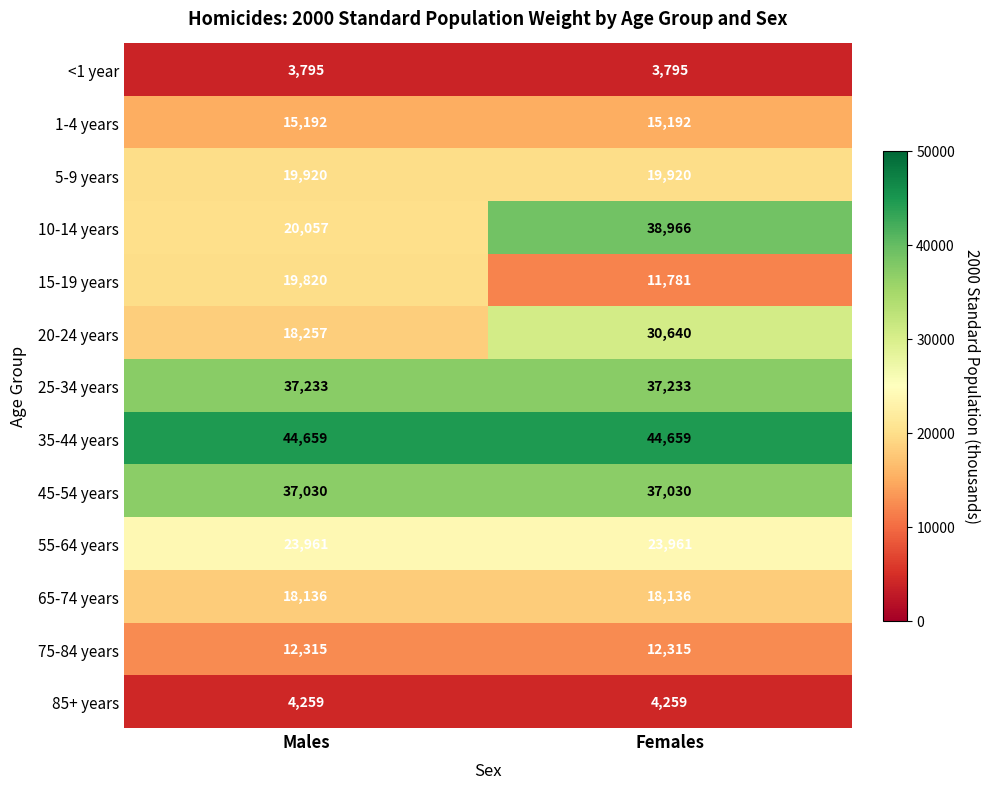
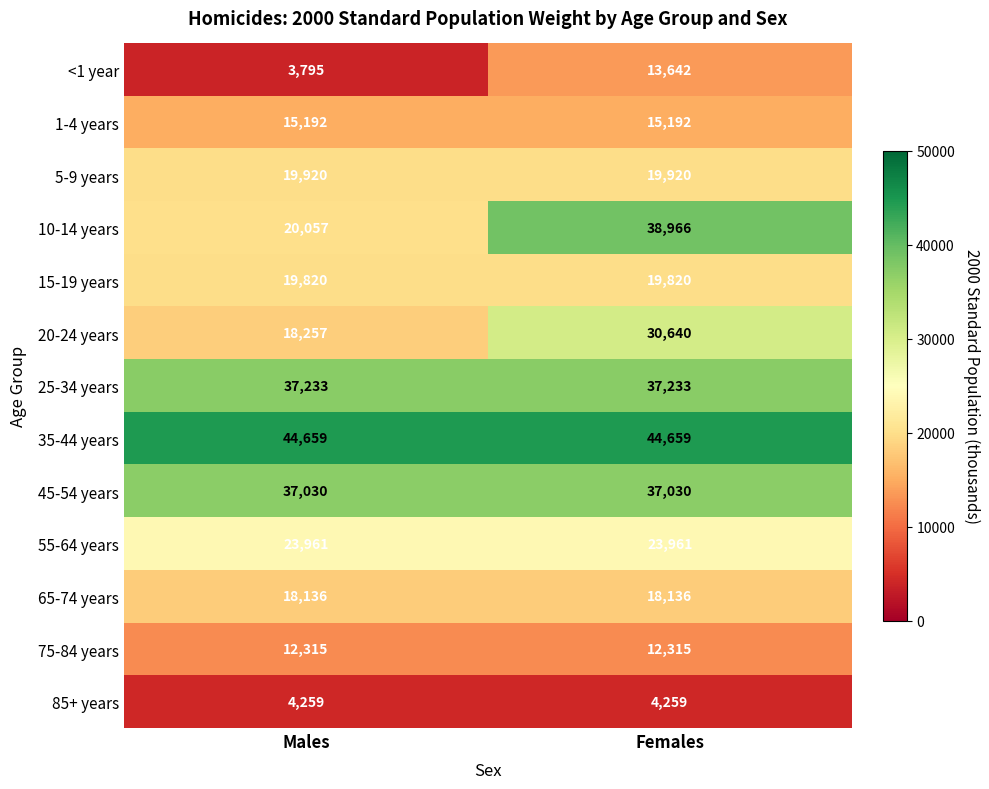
<1 year, Females: 3,795 -> 13,642
15-19 years, Females: 11,781 -> 19,820
